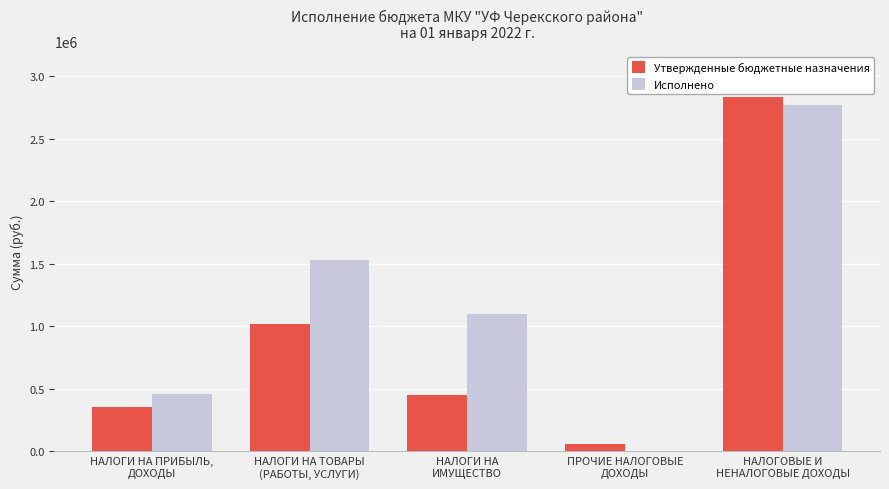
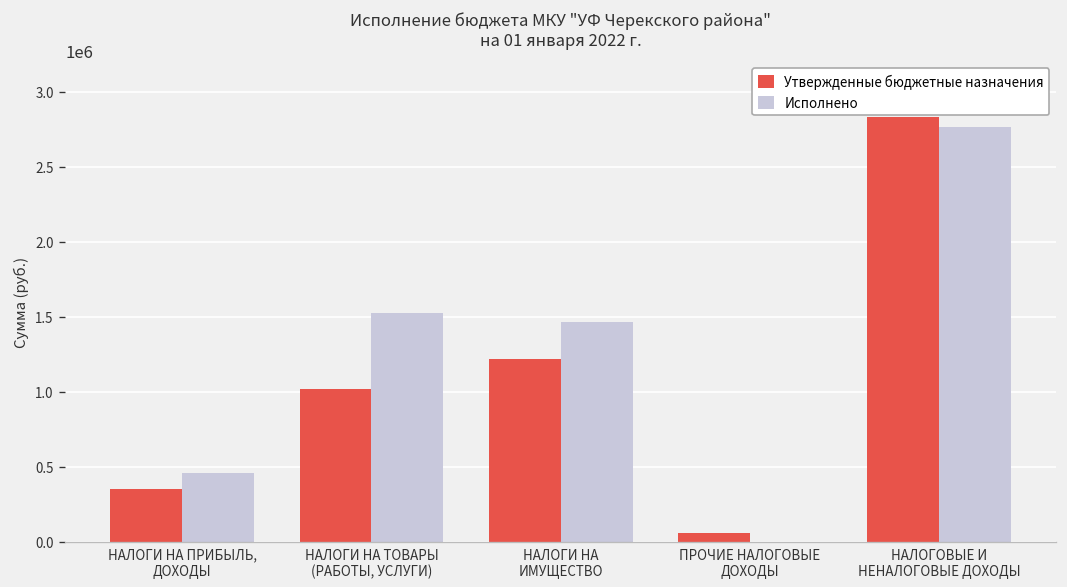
Утвержденные бюджетные назначения, НАЛОГИ НА ИМУЩЕСТВО: 450000 -> 1220000
Исполнено, НАЛОГИ НА ИМУЩЕСТВО: 1100000 -> 1470000
